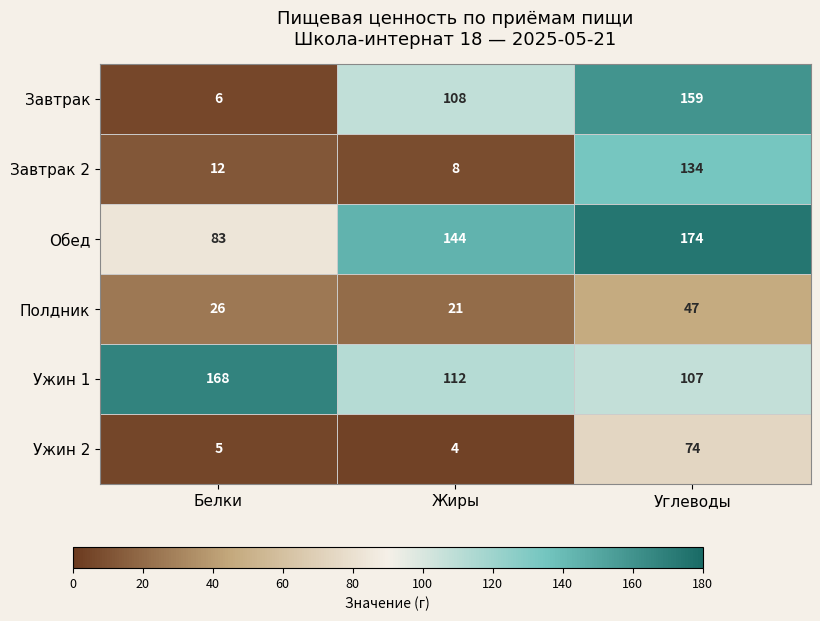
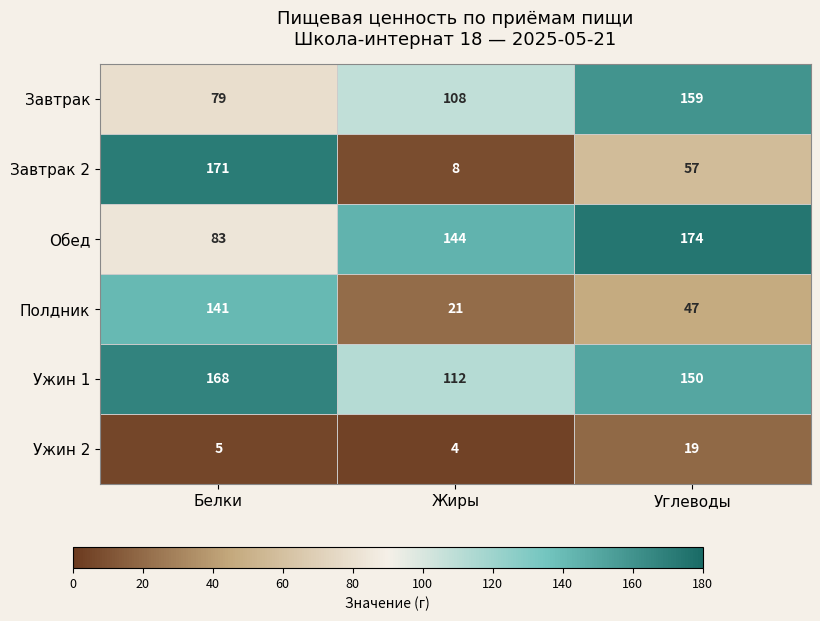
Завтрак, Белки: 6 -> 79
Завтрак 2, Белки: 12 -> 171
Завтрак 2, Углеводы: 134 -> 57
Полдник, Белки: 26 -> 141
Ужин 1, Углеводы: 107 -> 150
Ужин 2, Углеводы: 74 -> 19
